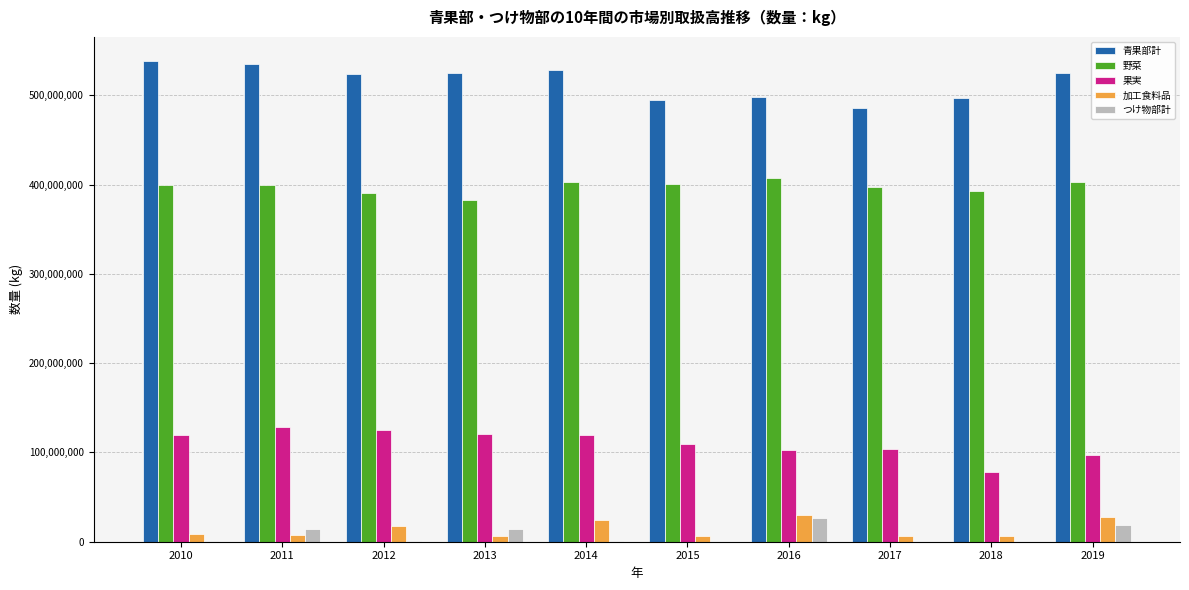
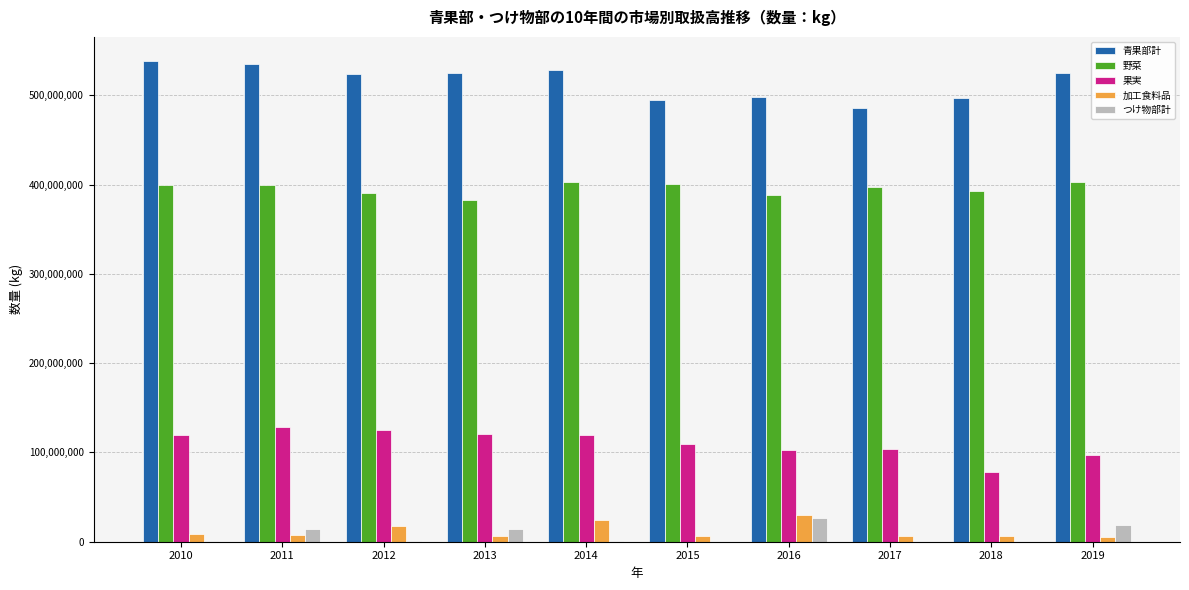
野菜, 2016: 410,000,000 -> 390,000,000
加工食料品, 2019: 30,000,000 -> 10,000,000
